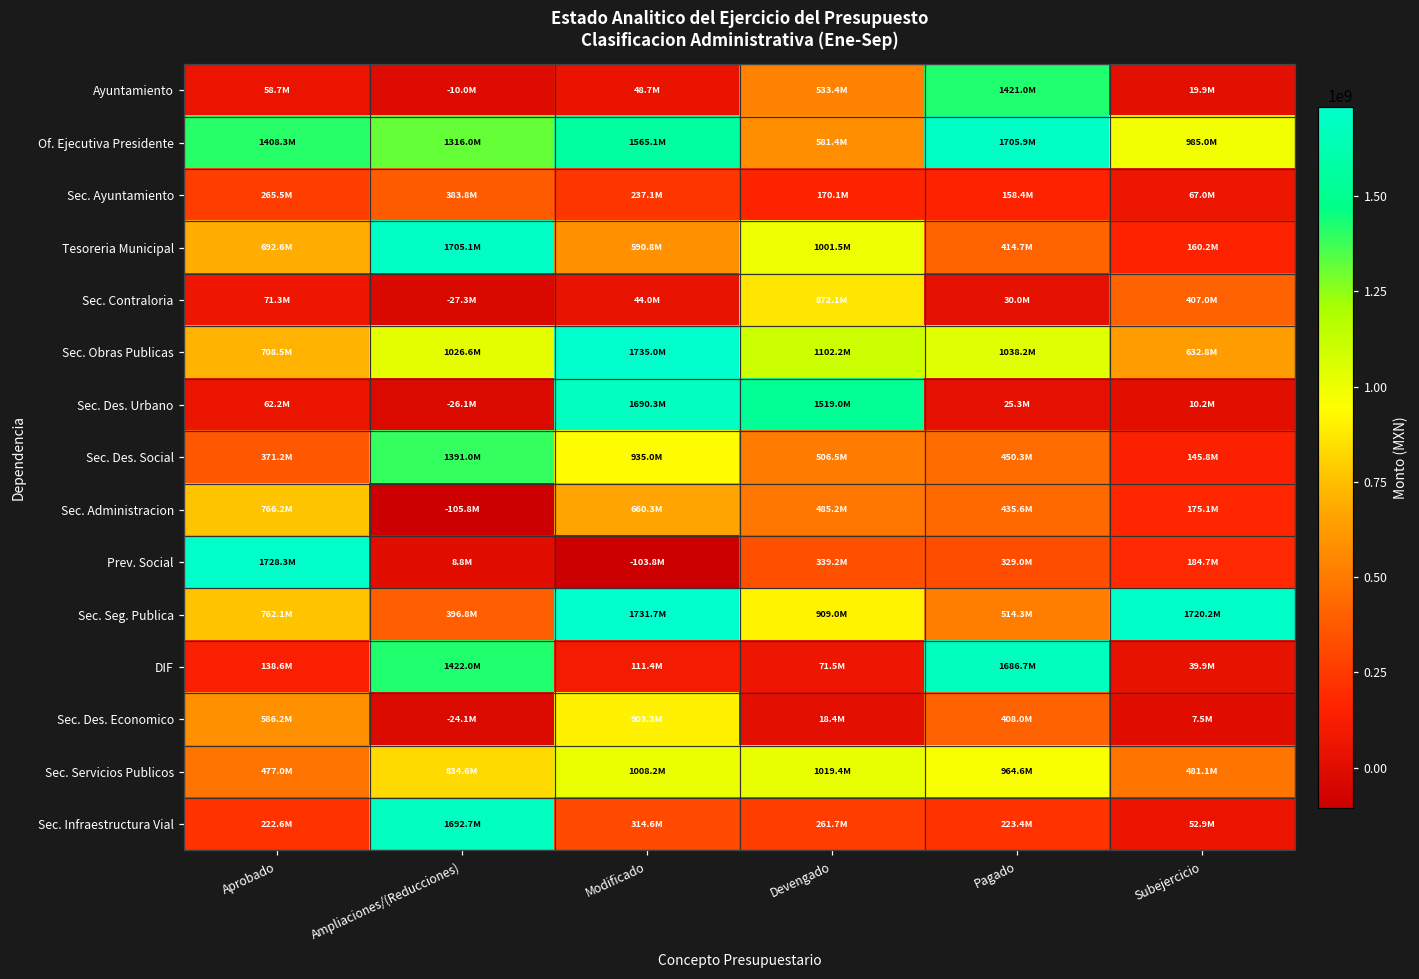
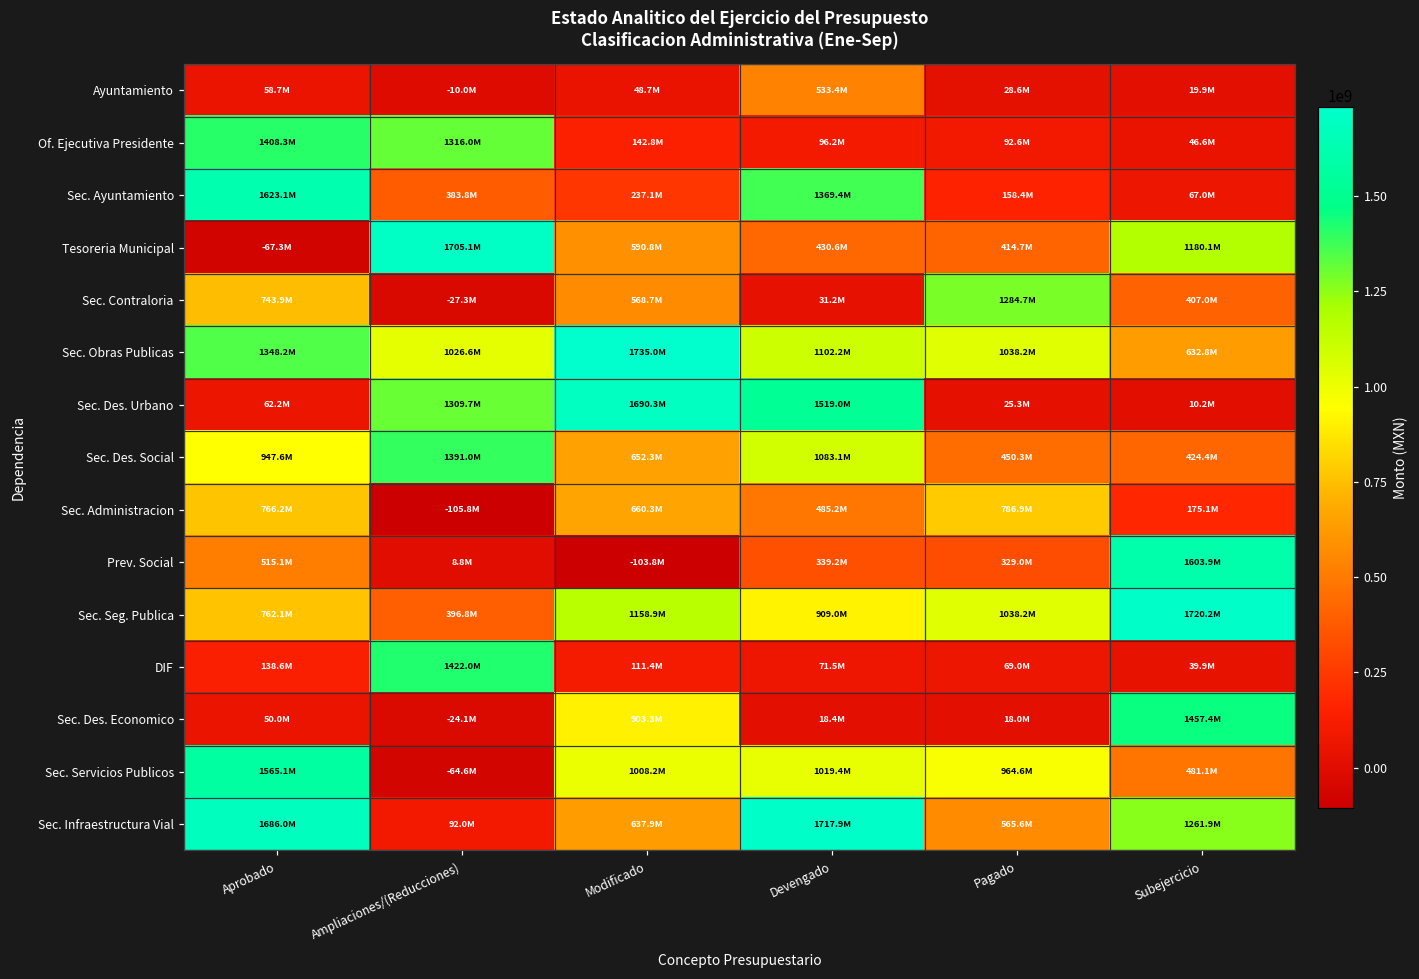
Ayuntamiento, Pagado: 1421.0M -> 28.6M
Of. Ejecutiva Presidente, Modificado: 1565.1M -> 142.8M
Of. Ejecutiva Presidente, Devengado: 581.4M -> 96.2M
Of. Ejecutiva Presidente, Pagado: 1705.9M -> 92.6M
Of. Ejecutiva Presidente, Subejercicio: 985.0M -> 46.6M
Sec. Ayuntamiento, Aprobado: 265.5M -> 1623.1M
Sec. Ayuntamiento, Devengado: 170.1M -> 1369.4M
Tesoreria Municipal, Aprobado: 692.6M -> -67.3M
Tesoreria Municipal, Devengado: 1001.5M -> 430.6M
Tesoreria Municipal, Subejercicio: 160.2M -> 1180.1M
Sec. Contraloria, Aprobado: 71.3M -> 743.9M
Sec. Contraloria, Modificado: 44.0M -> 568.7M
Sec. Contraloria, Devengado: 872.1M -> 31.2M
Sec. Contraloria, Pagado: 30.0M -> 1284.7M
Sec. Obras Publicas, Aprobado: 708.5M -> 1348.2M
Sec. Des. Urbano, Ampliaciones/(Reducciones): -26.1M -> 1309.7M
Sec. Des. Social, Aprobado: 371.2M -> 947.6M
Sec. Des. Social, Modificado: 935.0M -> 652.3M
Sec. Des. Social, Devengado: 506.5M -> 1083.1M
Sec. Des. Social, Subejercicio: 145.8M -> 424.4M
Sec. Administracion, Pagado: 435.6M -> 786.9M
Prev. Social, Aprobado: 1728.3M -> 515.1M
Prev. Social, Subejercicio: 184.7M -> 1603.9M
Sec. Seg. Publica, Modificado: 1731.7M -> 1158.9M
Sec. Seg. Publica, Pagado: 514.3M -> 1038.2M
DIF, Pagado: 1686.7M -> 69.0M
Sec. Des. Economico, Aprobado: 586.2M -> 50.0M
Sec. Des. Economico, Pagado: 408.0M -> 18.0M
Sec. Des. Economico, Subejercicio: 7.5M -> 1457.4M
Sec. Servicios Publicos, Aprobado: 477.0M -> 1565.1M
Sec. Servicios Publicos, Ampliaciones/(Reducciones): 834.6M -> -64.6M
Sec. Infraestructura Vial, Aprobado: 222.6M -> 1686.0M
Sec. Infraestructura Vial, Ampliaciones/(Reducciones): 1692.7M -> 92.0M
Sec. Infraestructura Vial, Modificado: 314.6M -> 637.9M
Sec. Infraestructura Vial, Devengado: 261.7M -> 1717.9M
Sec. Infraestructura Vial, Pagado: 223.4M -> 565.6M
Sec. Infraestructura Vial, Subejercicio: 52.9M -> 1261.9M
